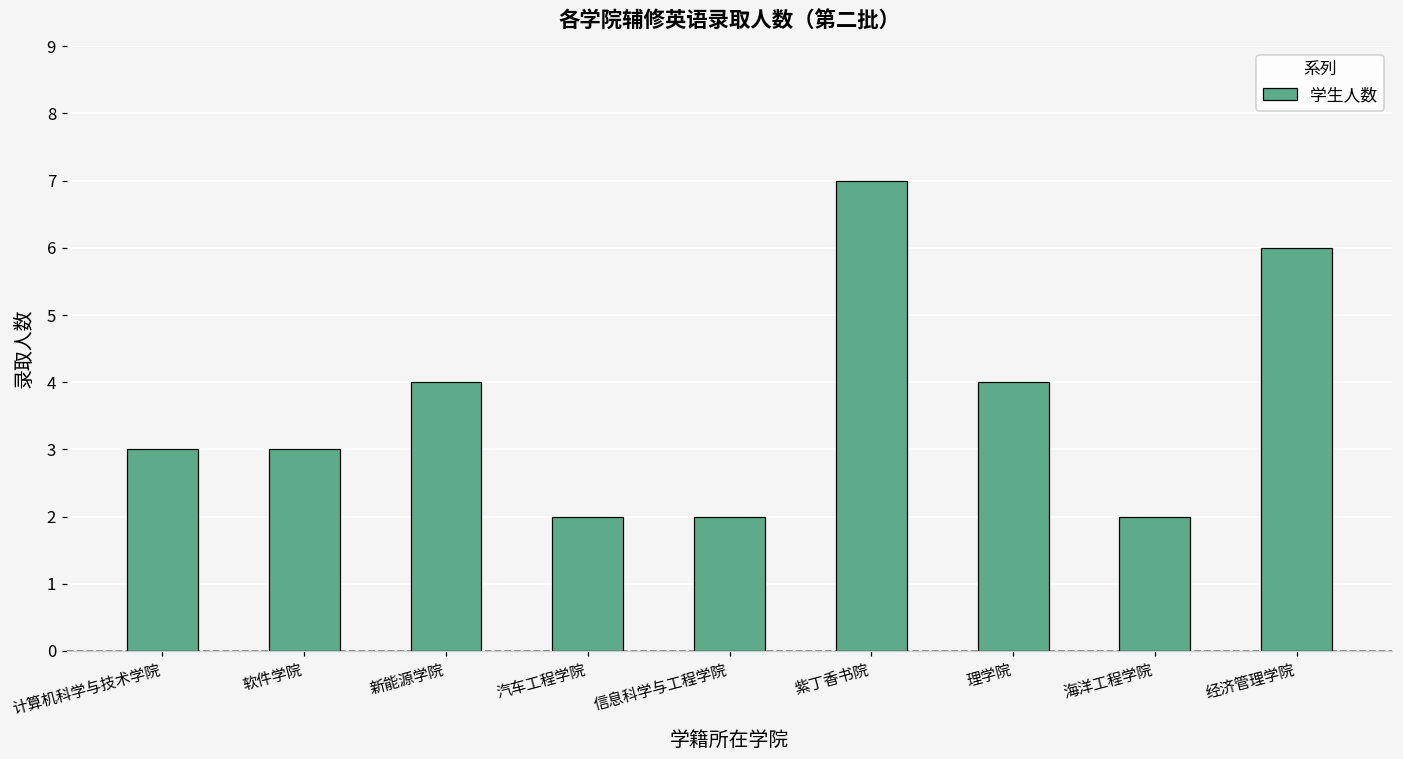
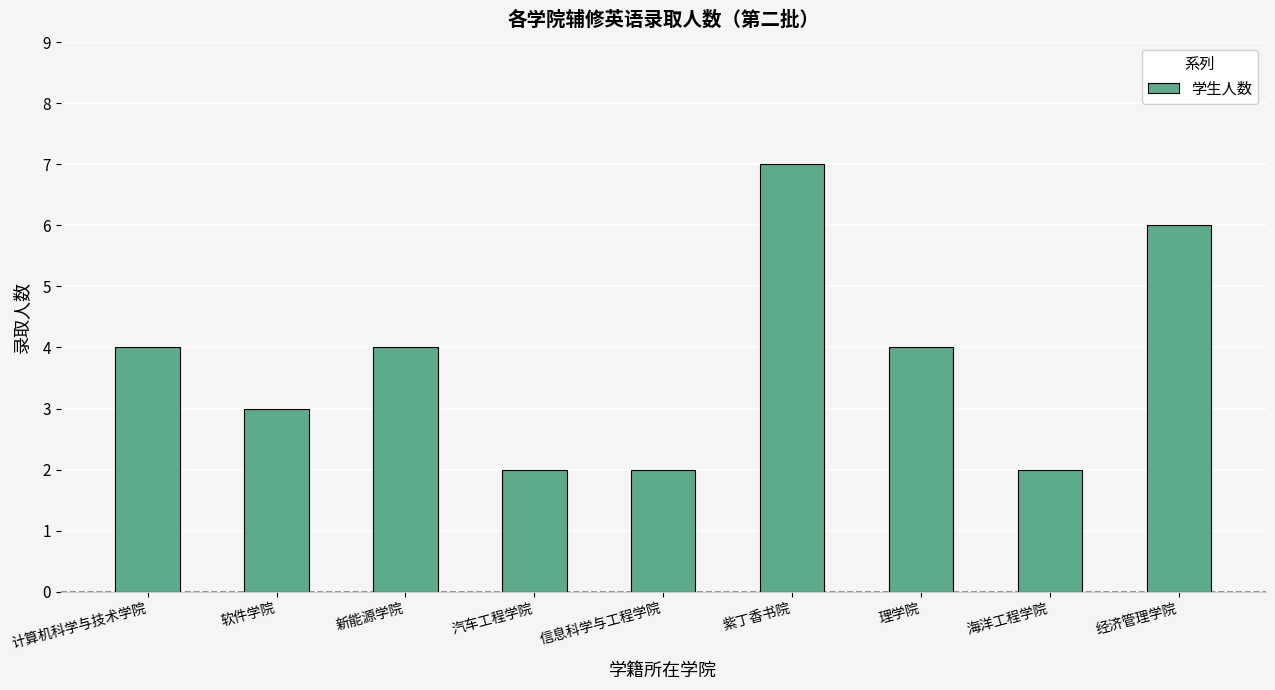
计算机科学与技术学院: 3 -> 4
